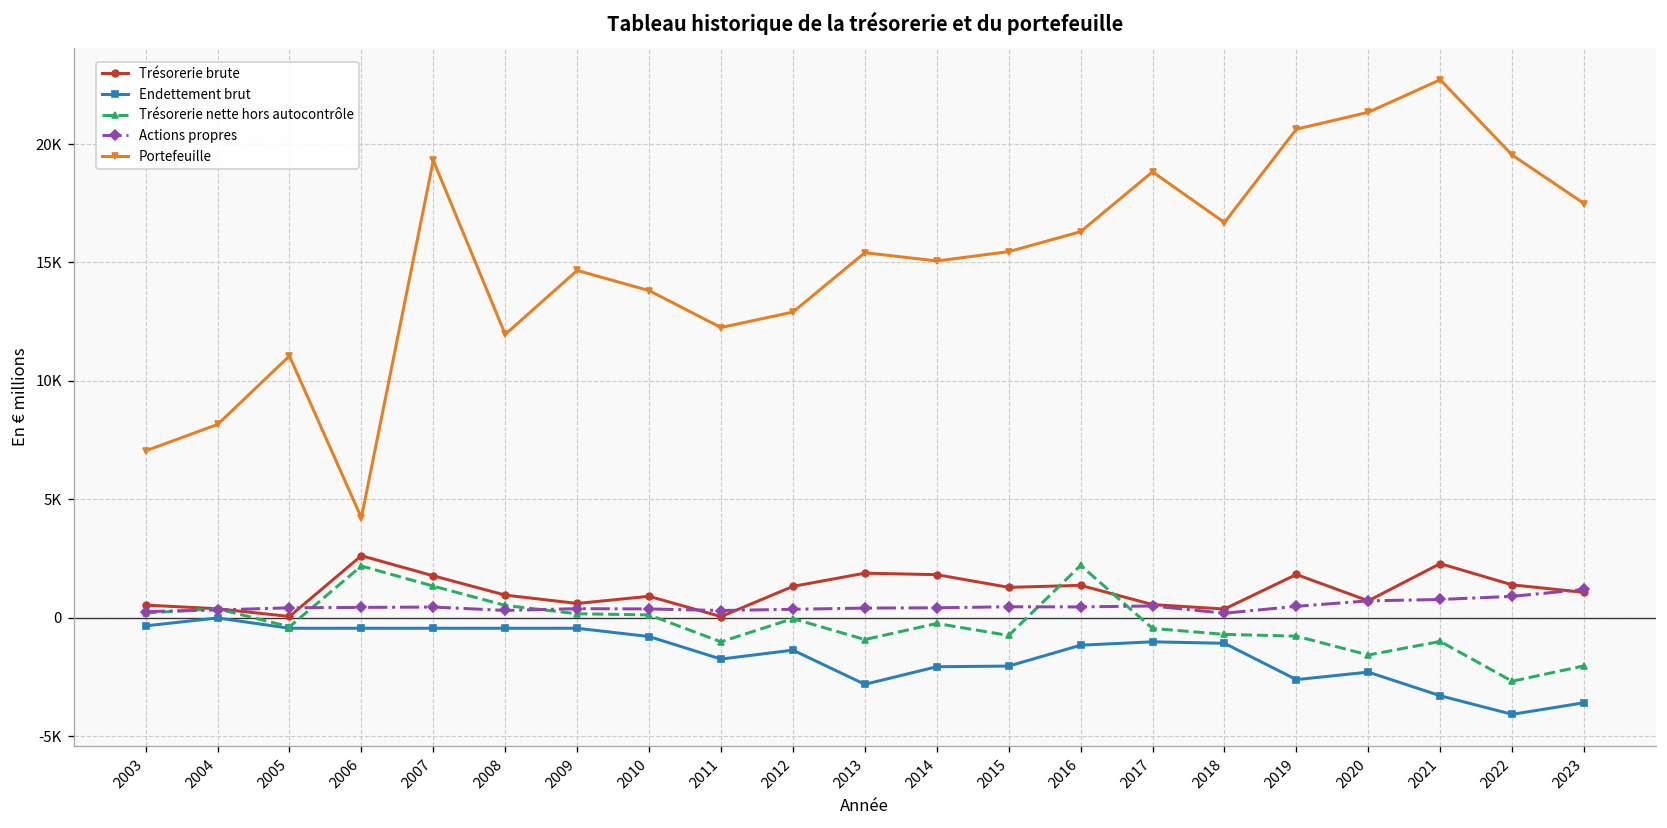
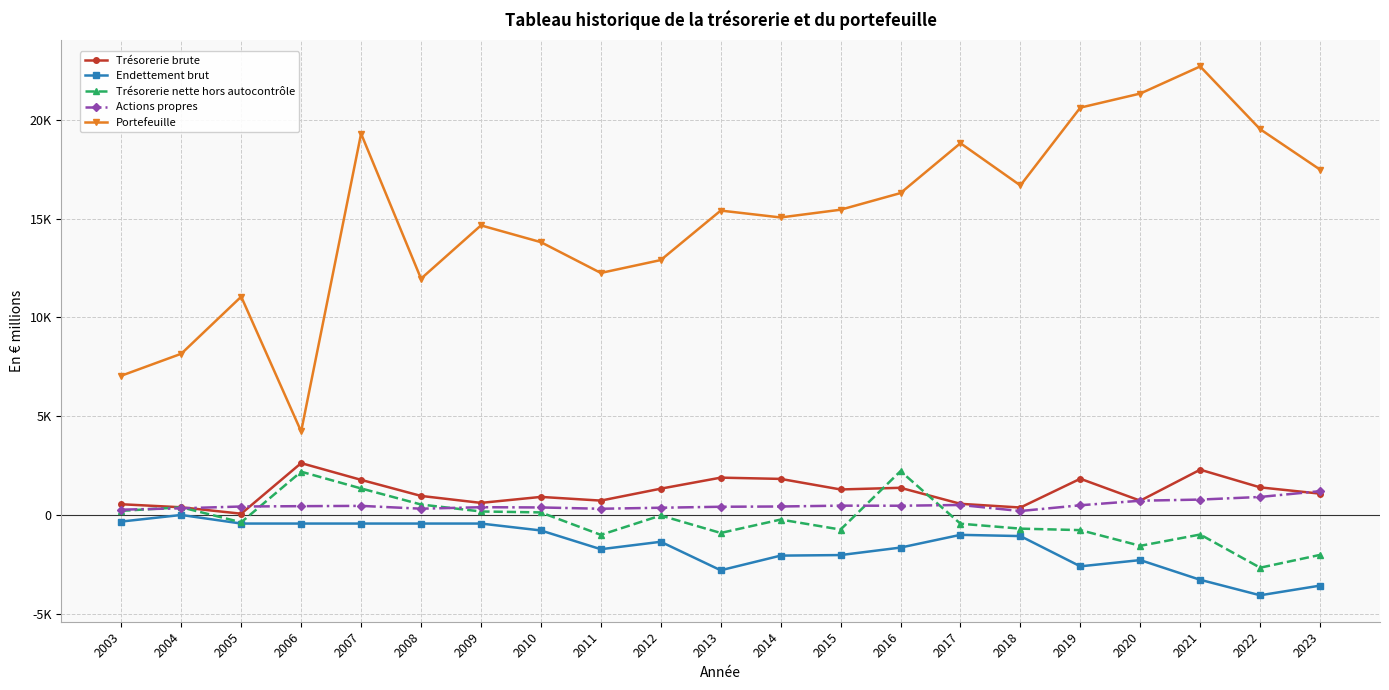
Trésorerie brute, 2011: 100 -> 700
Endettement brut, 2016: -1200 -> -1700
